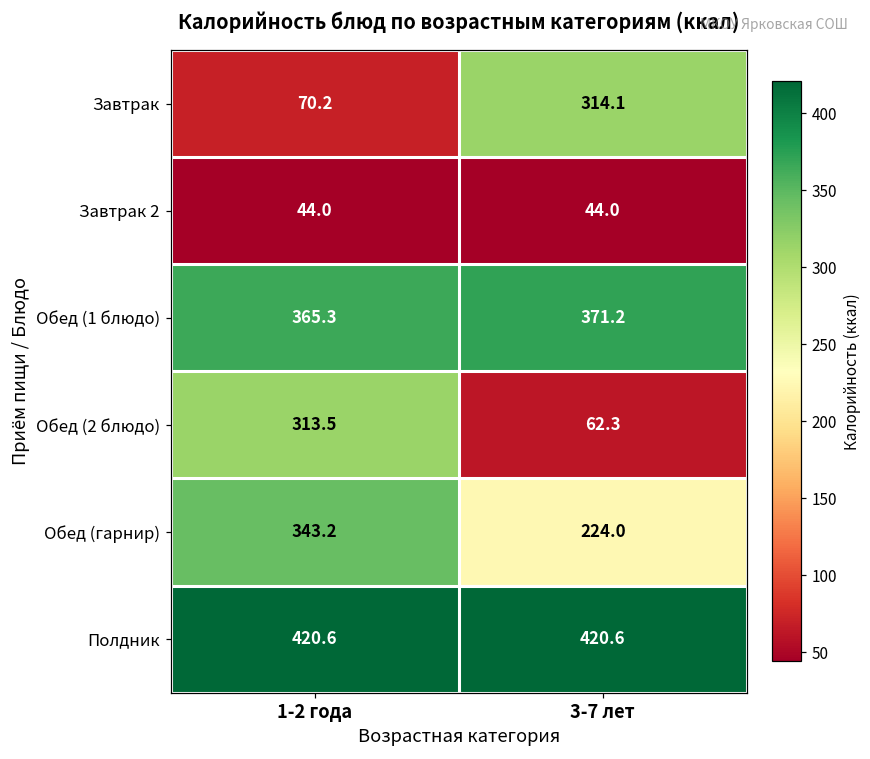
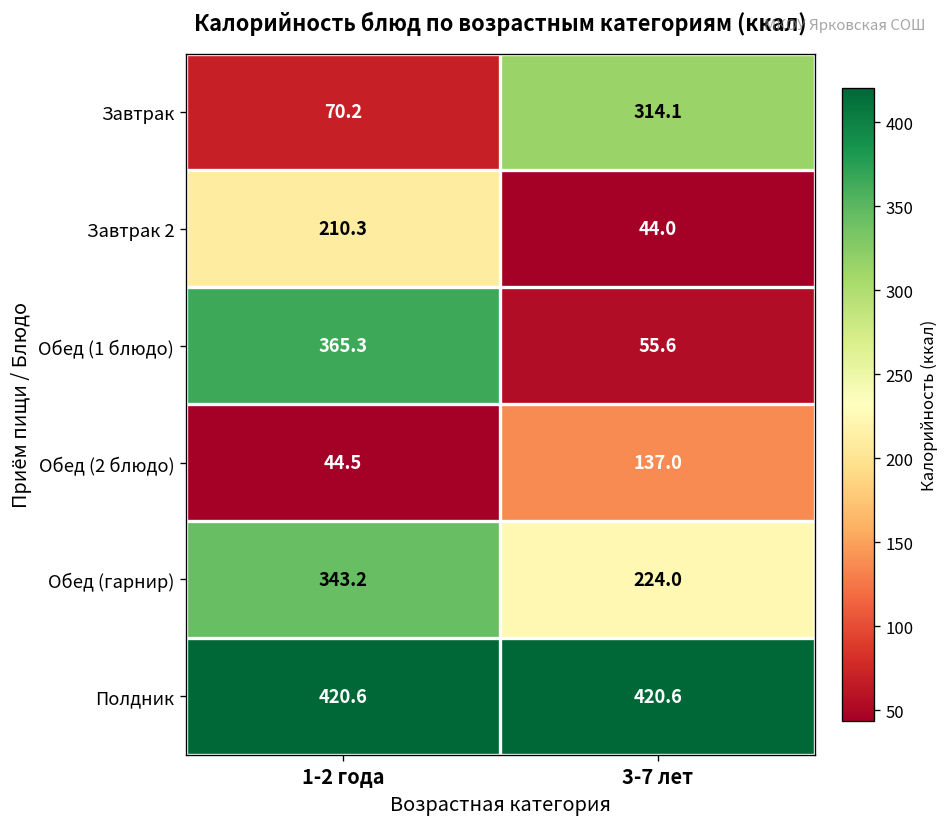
Завтрак 2, 1-2 года: 44.0 -> 210.3
Обед (1 блюдо), 3-7 лет: 371.2 -> 55.6
Обед (2 блюдо), 1-2 года: 313.5 -> 44.5
Обед (2 блюдо), 3-7 лет: 62.3 -> 137.0
